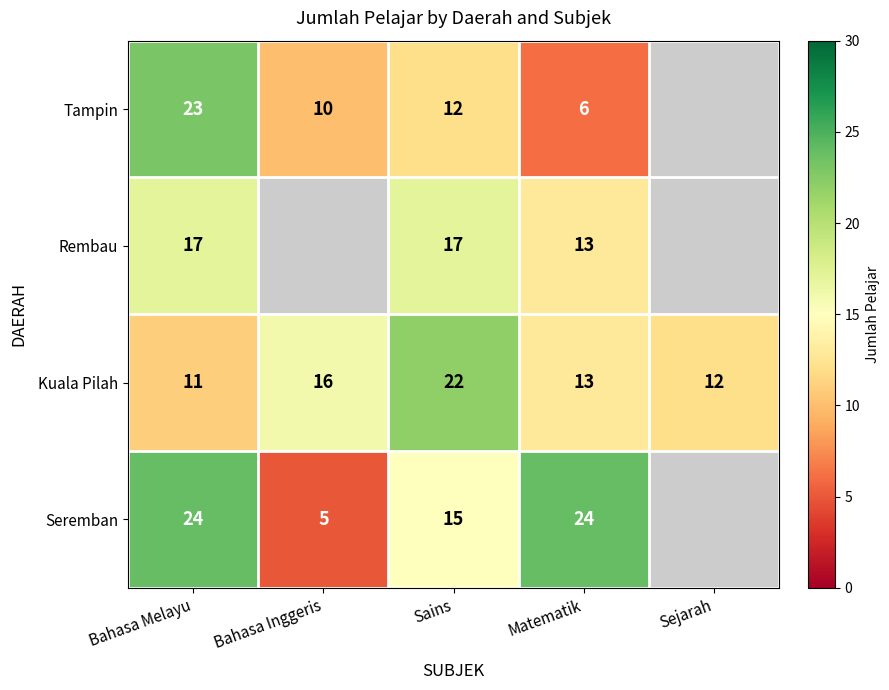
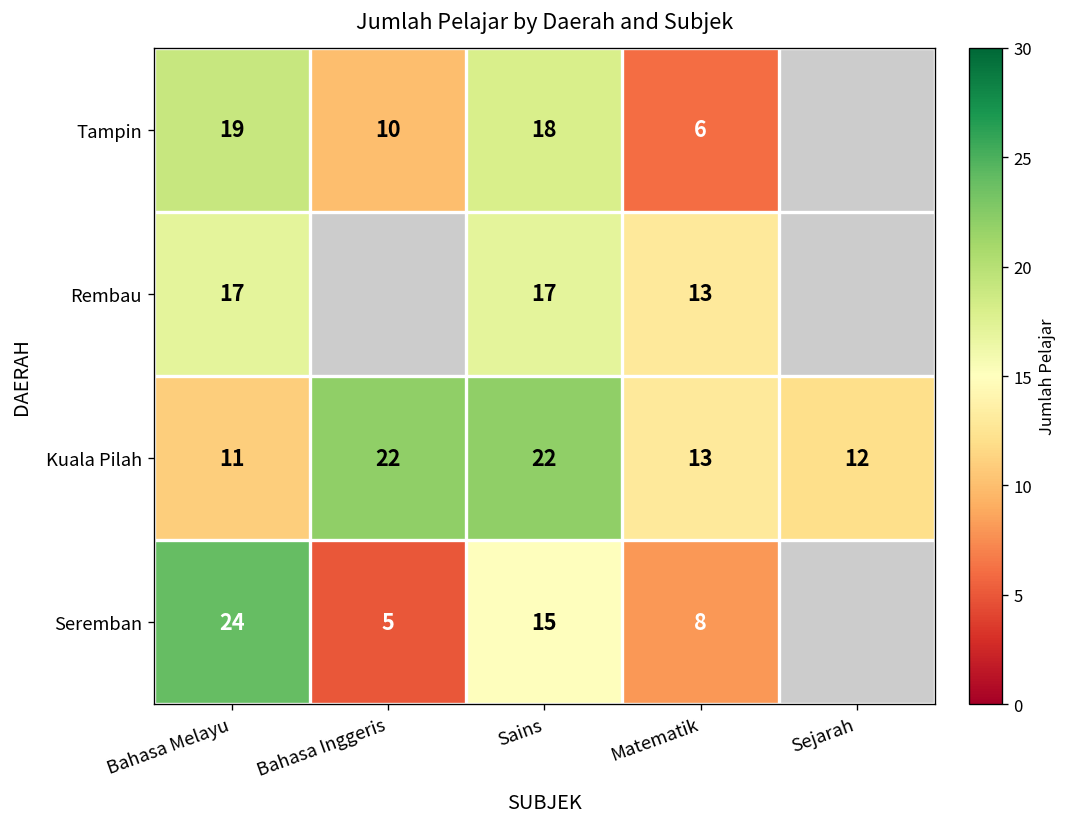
Tampin, Bahasa Melayu: 23 -> 19
Tampin, Sains: 12 -> 18
Kuala Pilah, Bahasa Inggeris: 16 -> 22
Seremban, Matematik: 24 -> 8
